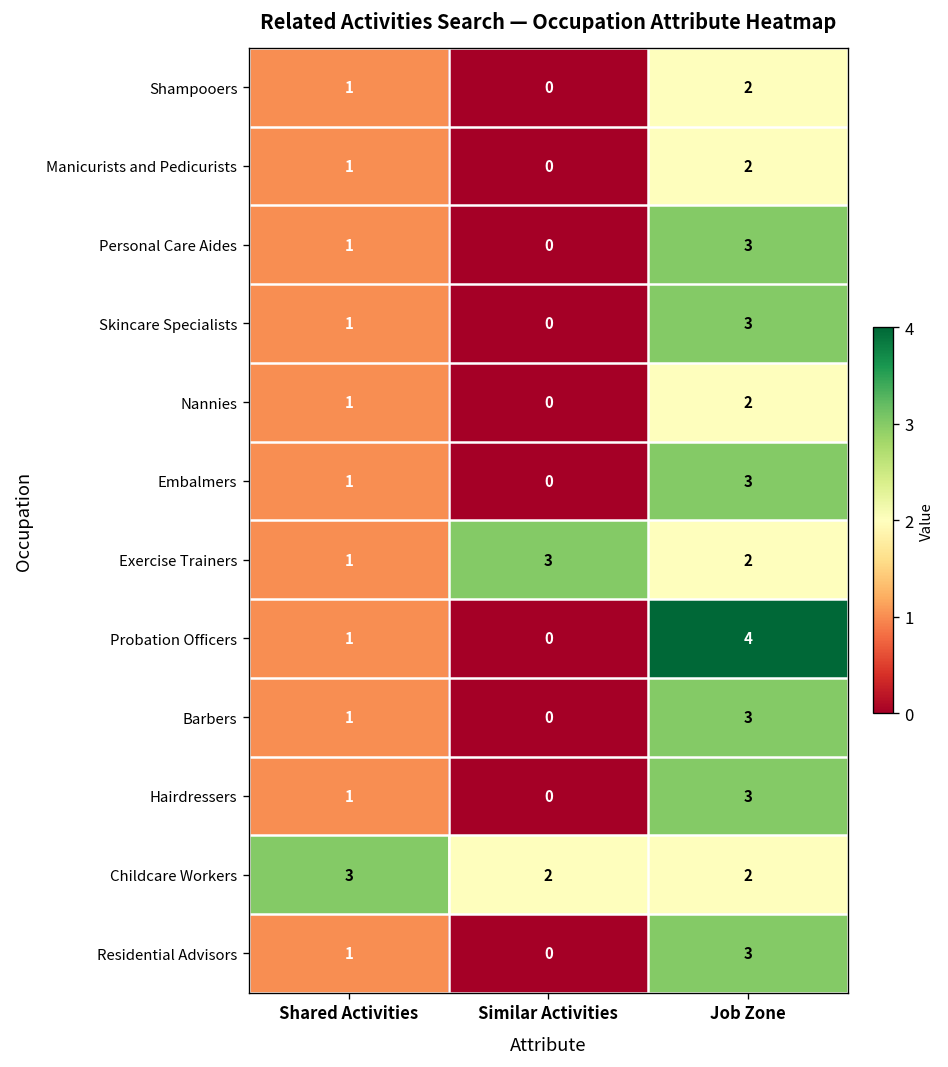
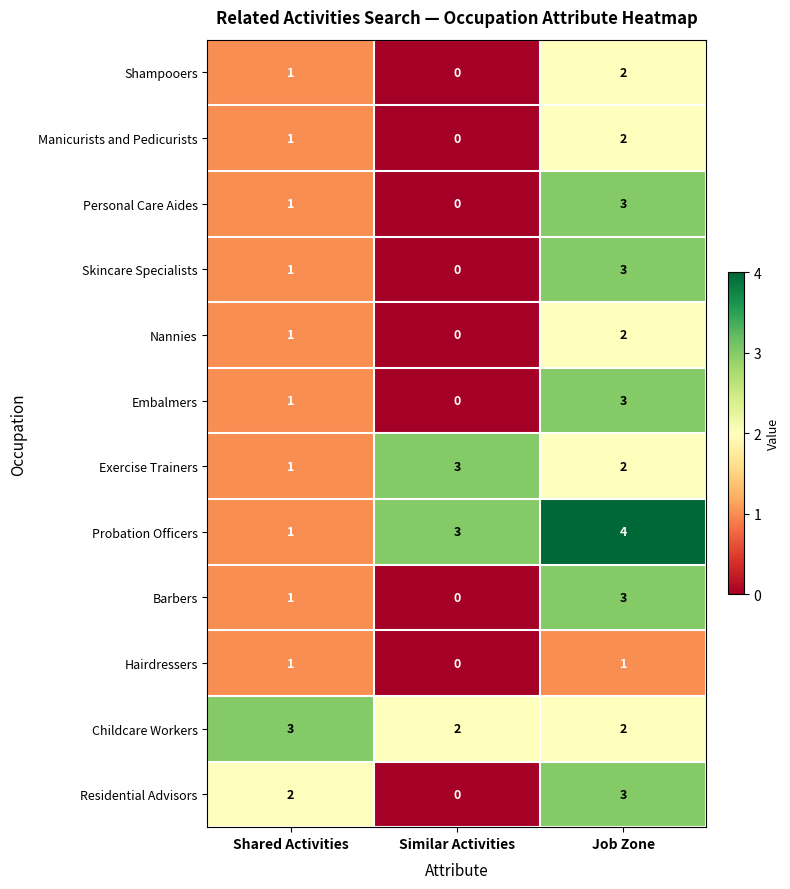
Probation Officers, Similar Activities: 0 -> 3
Hairdressers, Job Zone: 3 -> 1
Residential Advisors, Shared Activities: 1 -> 2
